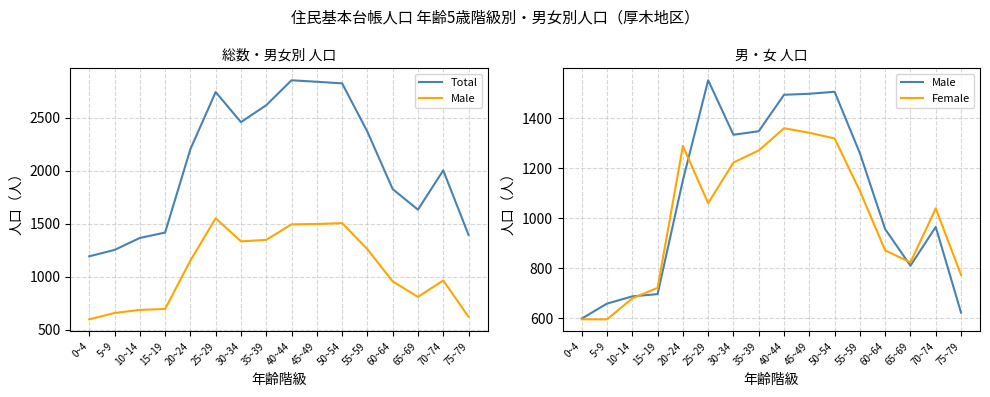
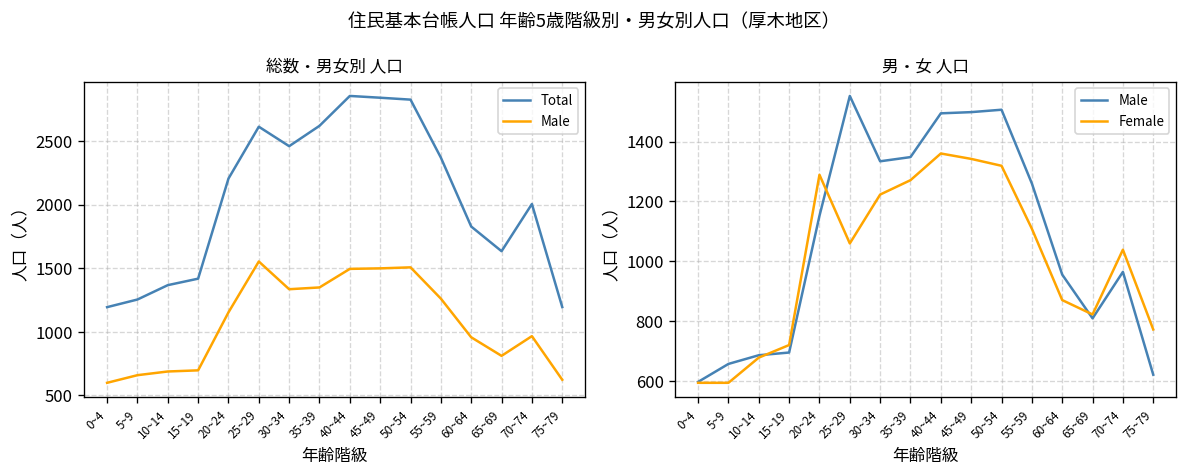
総数・男女別 人口, Total, 25~29: 2740 -> 2610
総数・男女別 人口, Total, 75~79: 1400 -> 1190
